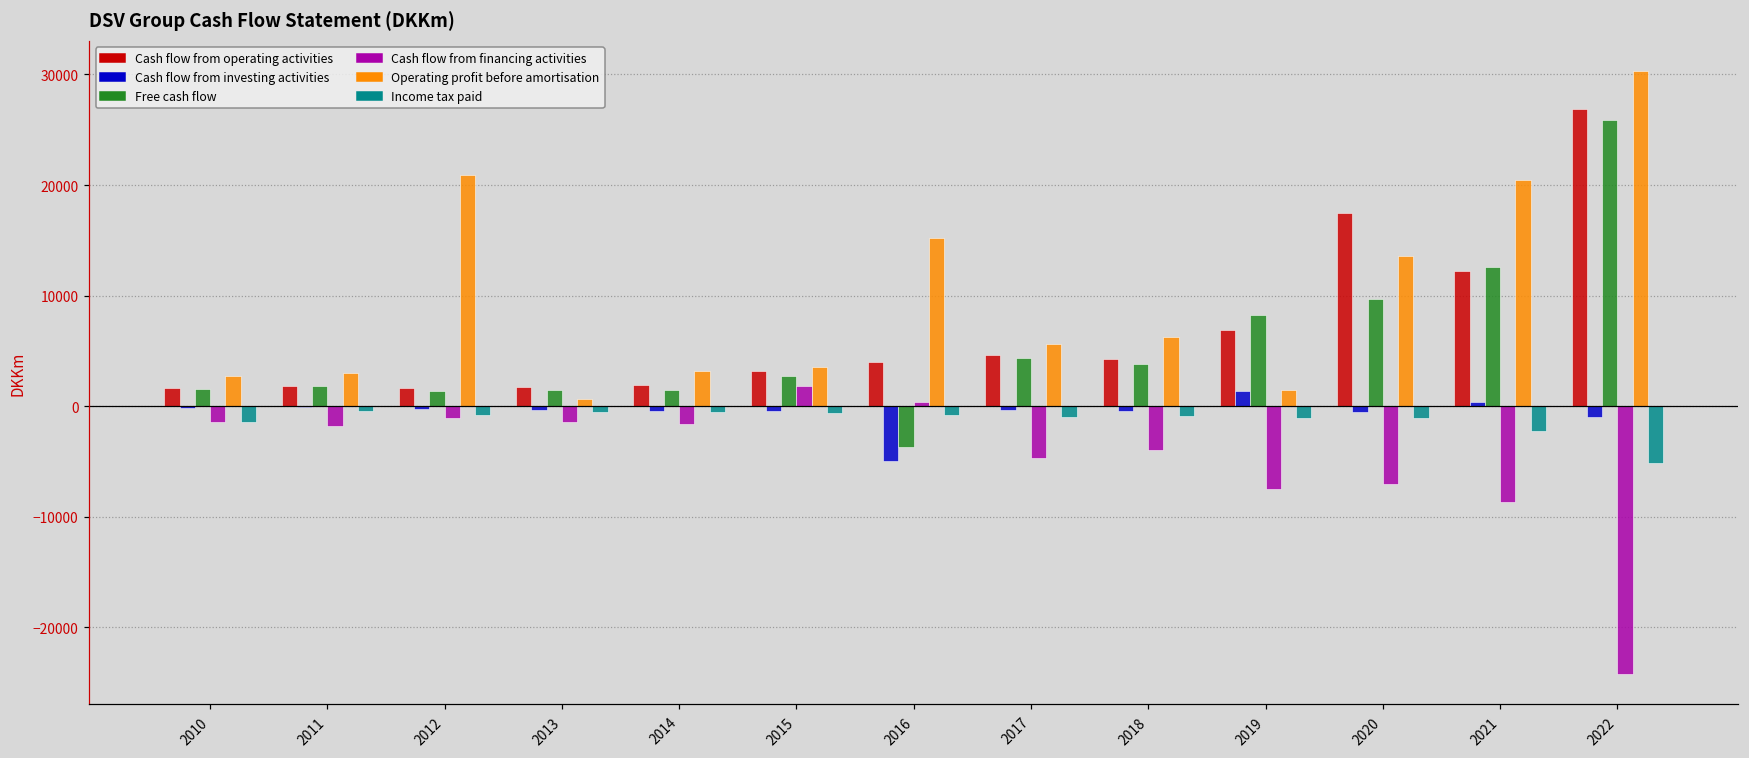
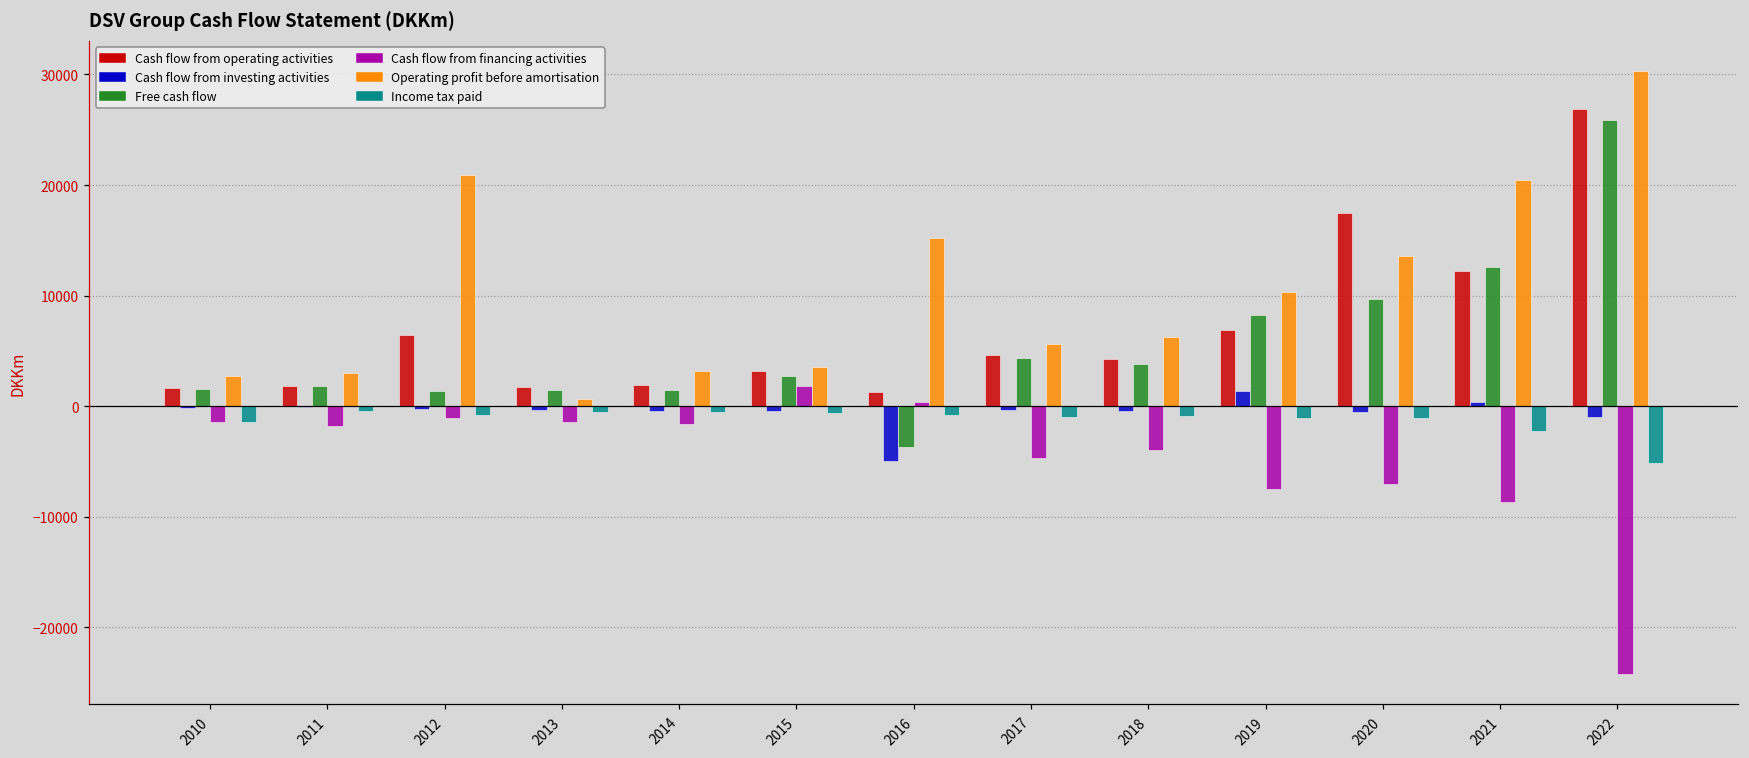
Cash flow from operating activities, 2012: 1700 -> 6500
Cash flow from operating activities, 2016: 4000 -> 1300
Operating profit before amortisation, 2019: 1500 -> 10300
